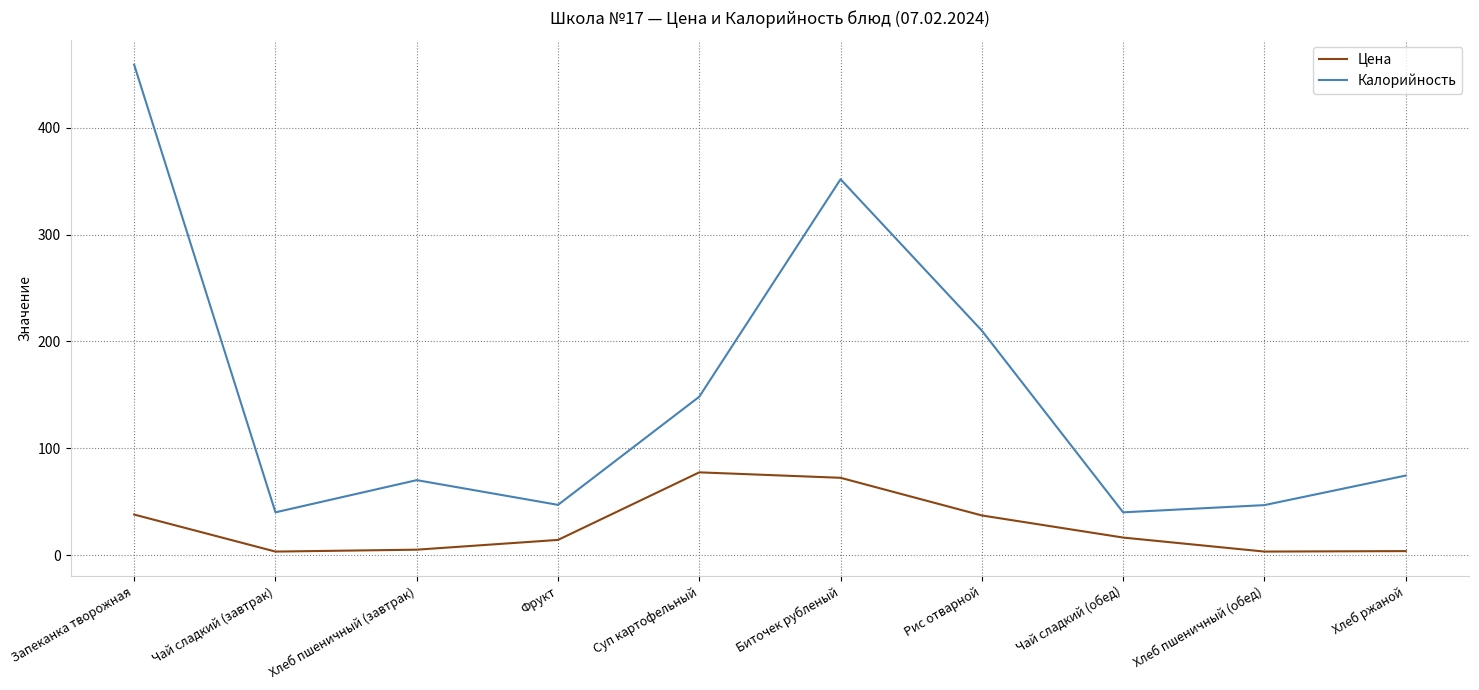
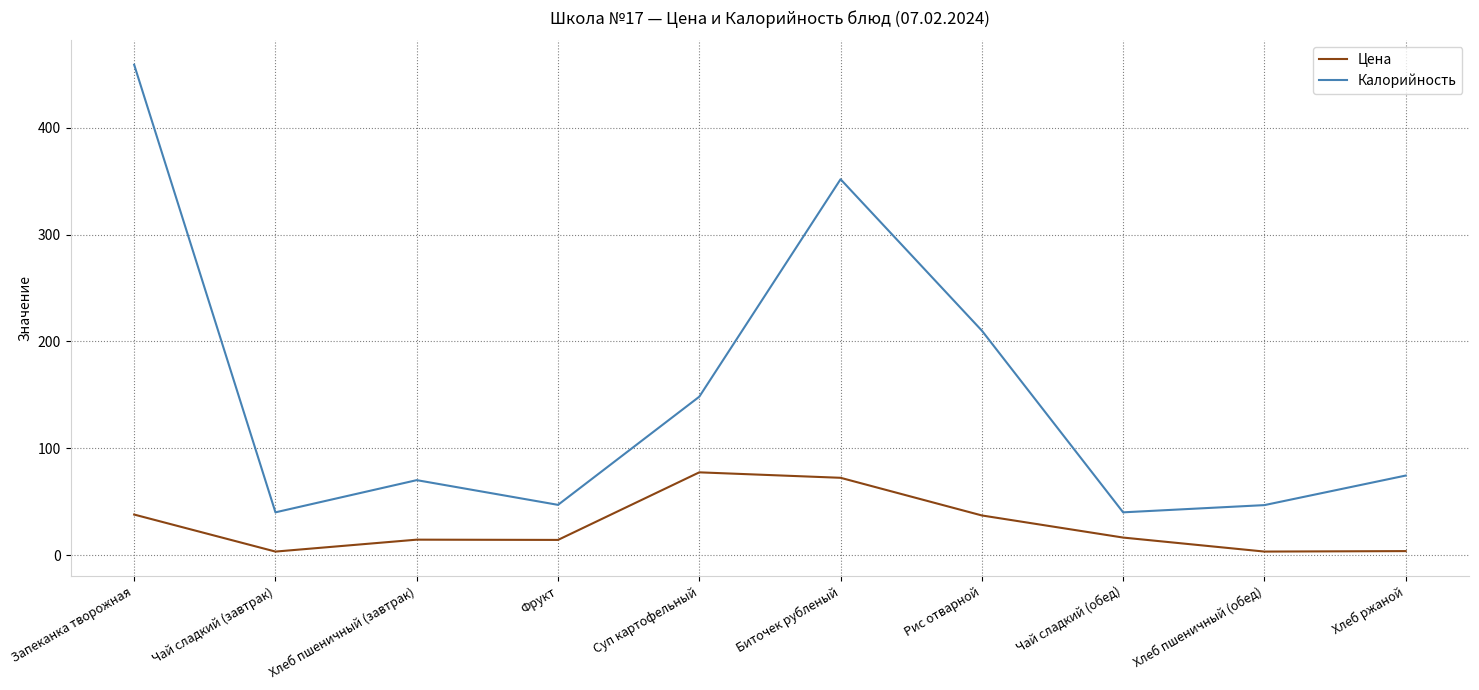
Цена, Хлеб пшеничный (завтрак): 5 -> 14
